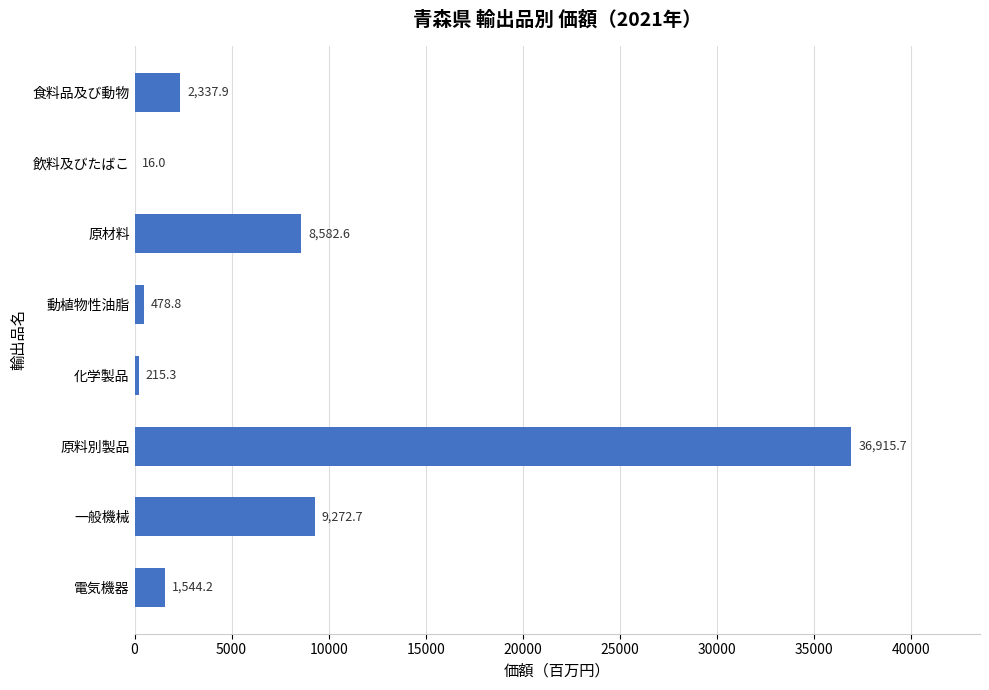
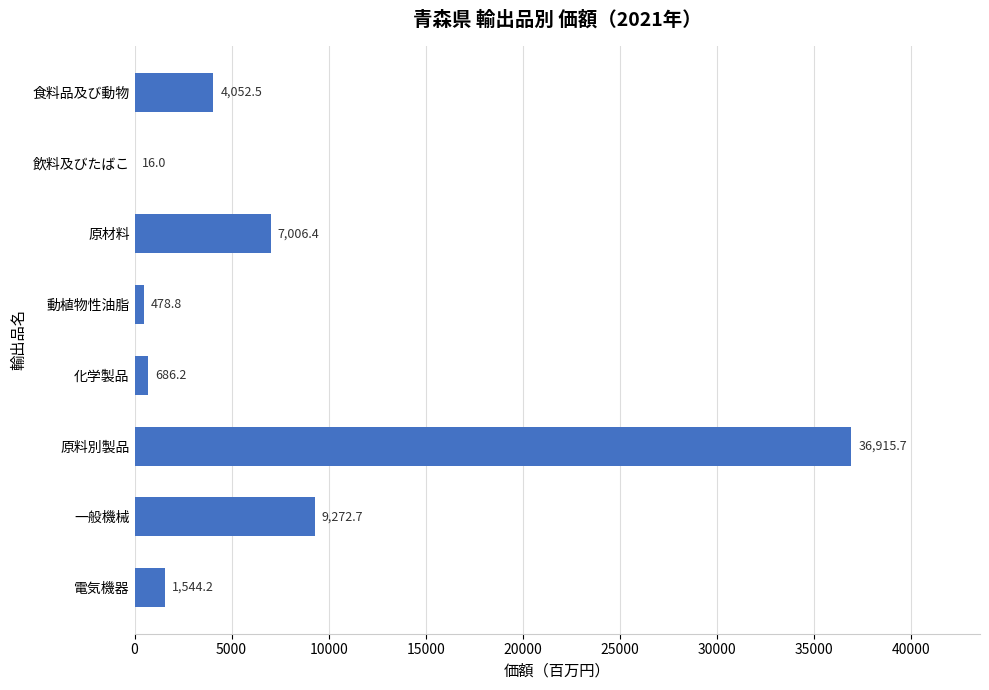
食料品及び動物: 2,337.9 -> 4,052.5
原材料: 8,582.6 -> 7,006.4
化学製品: 215.3 -> 686.2
